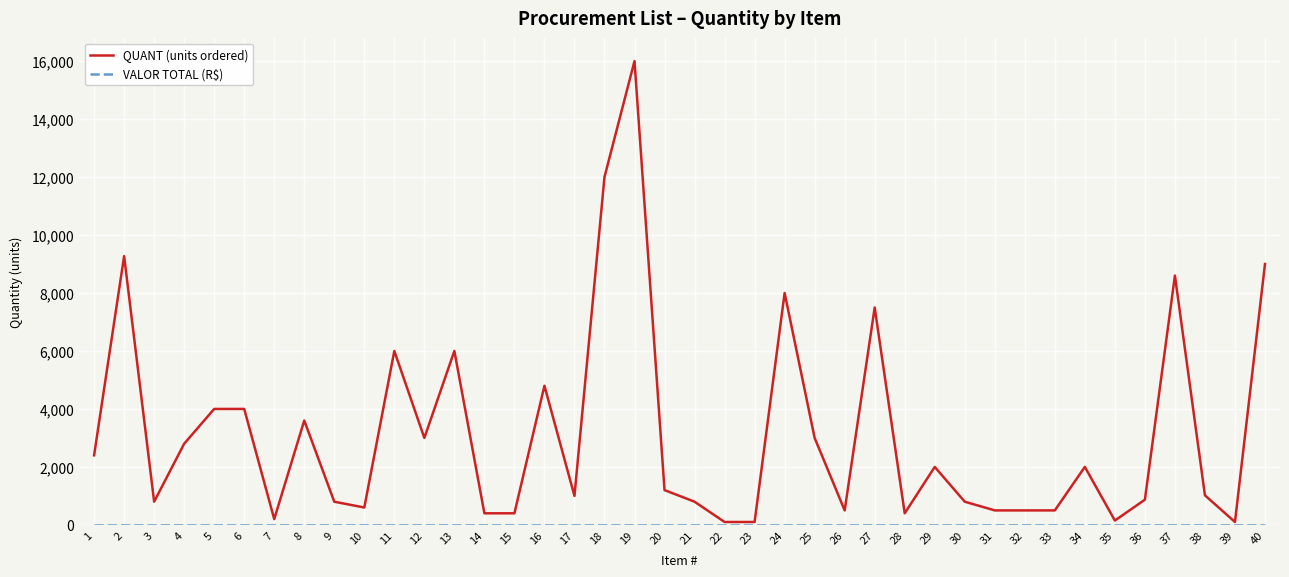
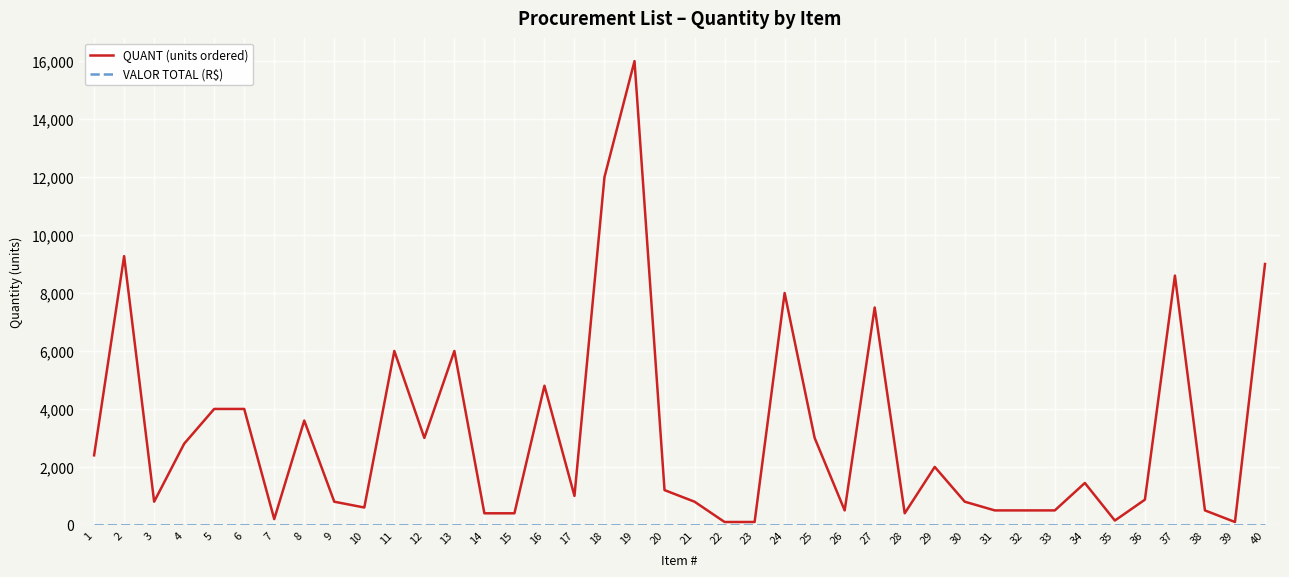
QUANT (units ordered), 34: 2,000 -> 1,400
QUANT (units ordered), 38: 1,000 -> 500
